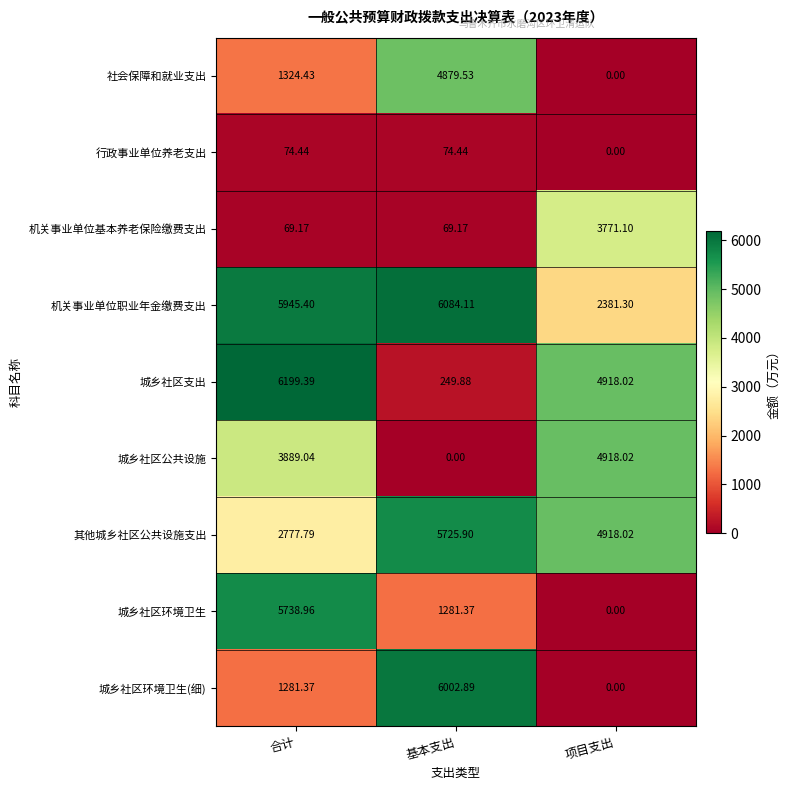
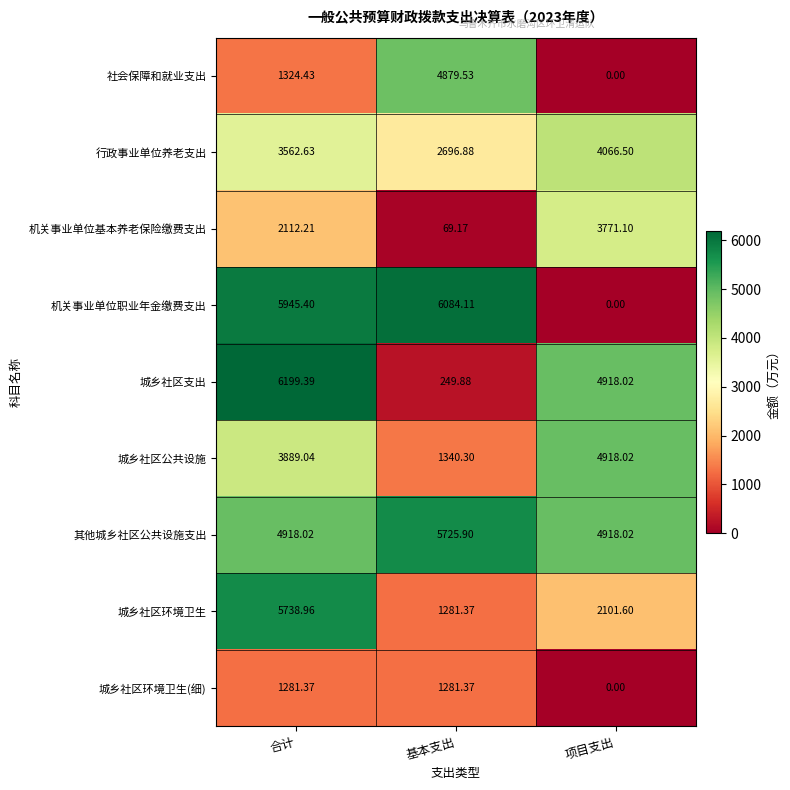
行政事业单位养老支出, 合计: 74.44 -> 3562.63
行政事业单位养老支出, 基本支出: 74.44 -> 2696.88
行政事业单位养老支出, 项目支出: 0.00 -> 4066.50
机关事业单位基本养老保险缴费支出, 合计: 69.17 -> 2112.21
机关事业单位职业年金缴费支出, 项目支出: 2381.30 -> 0.00
城乡社区公共设施, 基本支出: 0.00 -> 1340.30
其他城乡社区公共设施支出, 合计: 2777.79 -> 4918.02
城乡社区环境卫生, 项目支出: 0.00 -> 2101.60
城乡社区环境卫生(细), 基本支出: 6002.89 -> 1281.37
